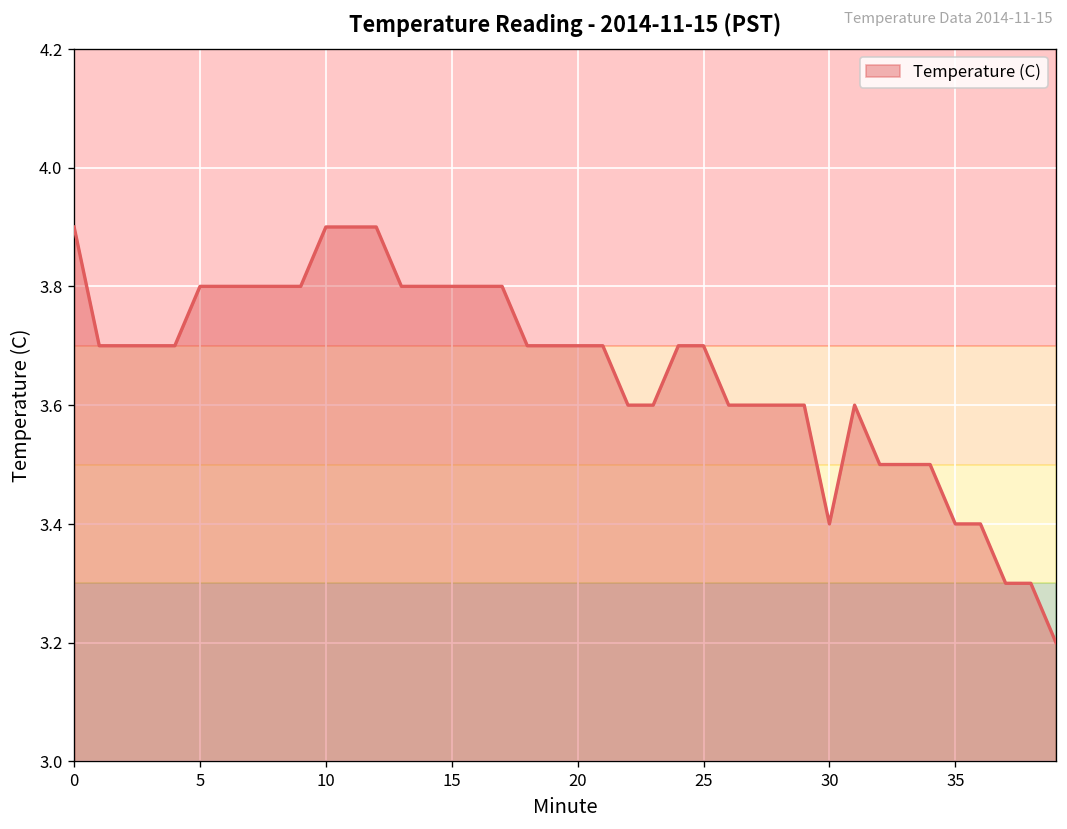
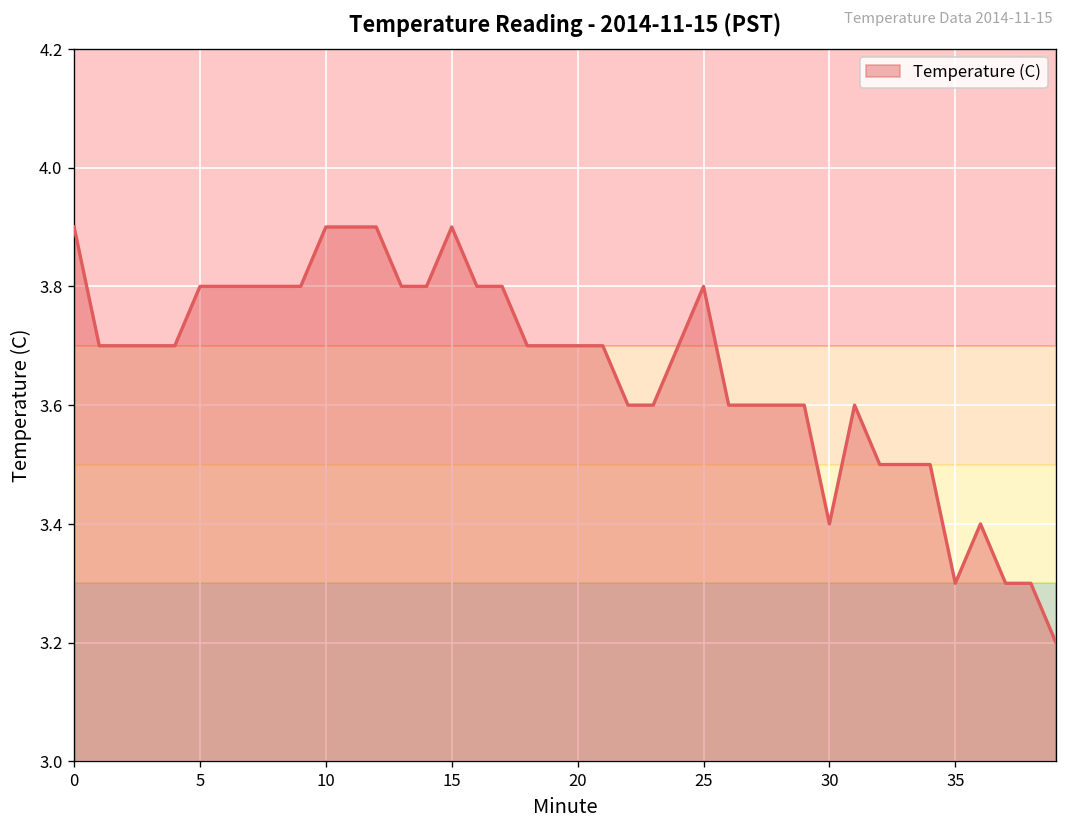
15: 3.8 -> 3.9
25: 3.7 -> 3.8
35: 3.4 -> 3.3
